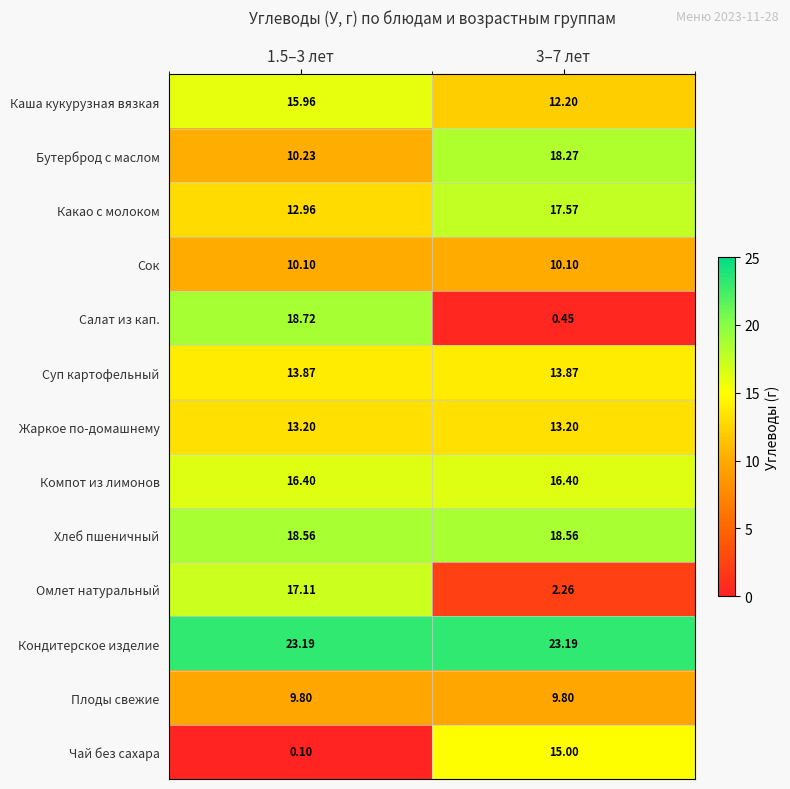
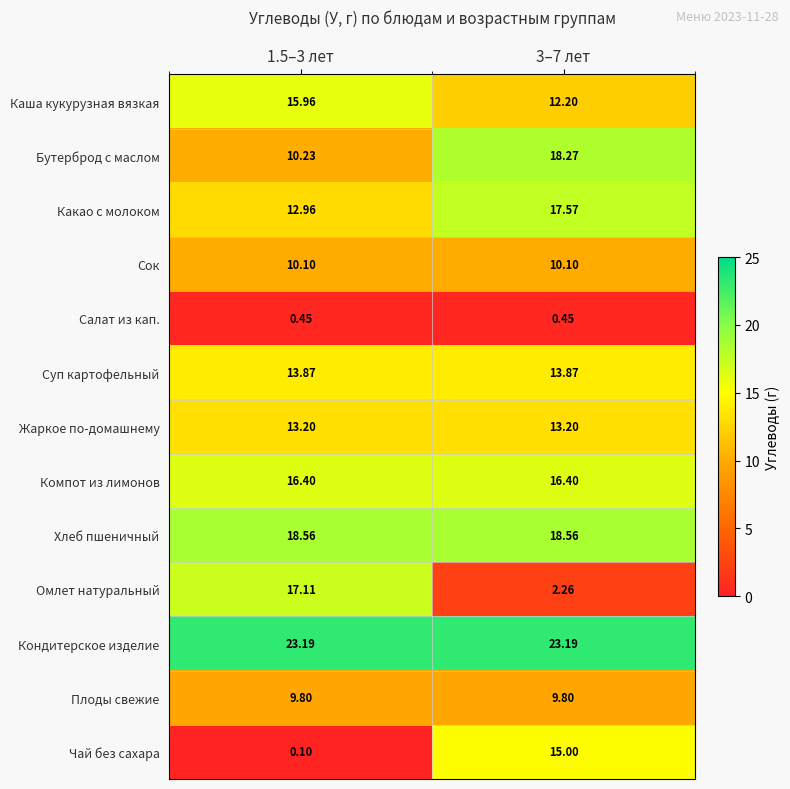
Салат из кап., 1.5–3 лет: 18.72 -> 0.45
